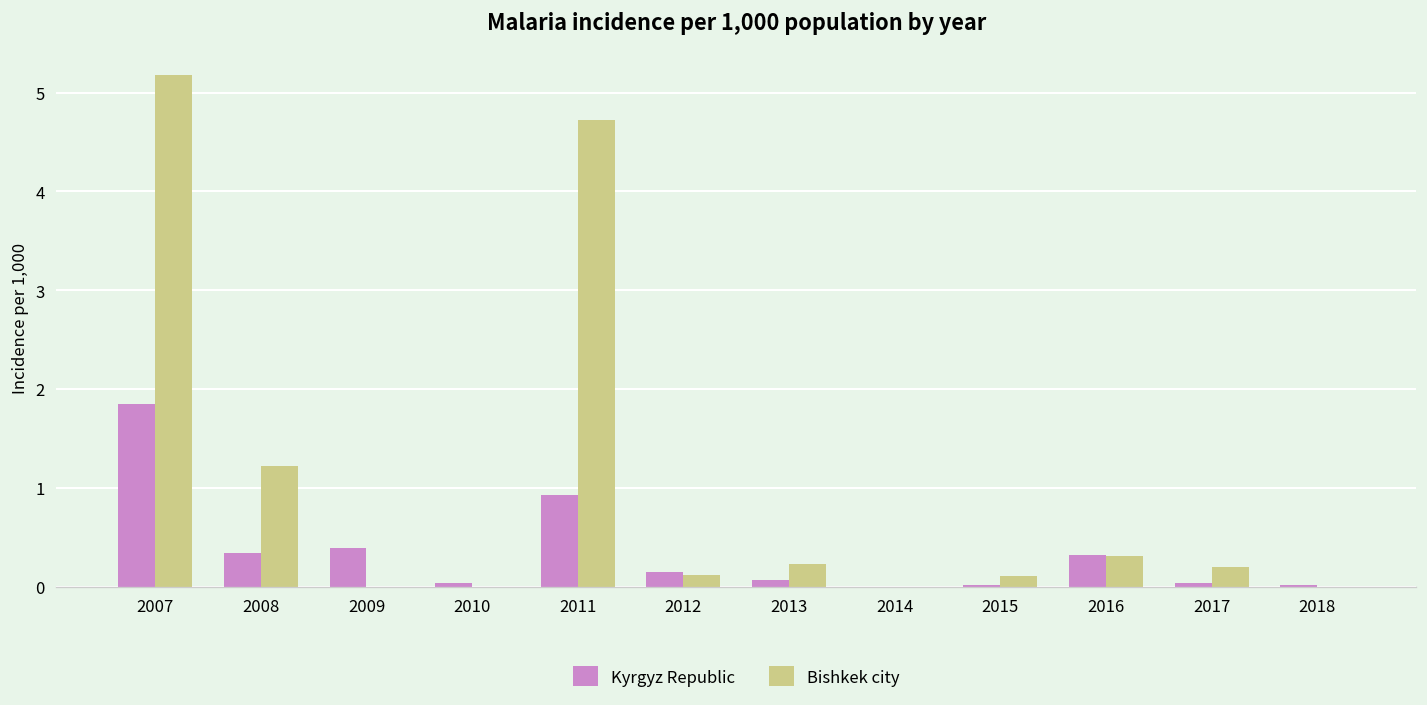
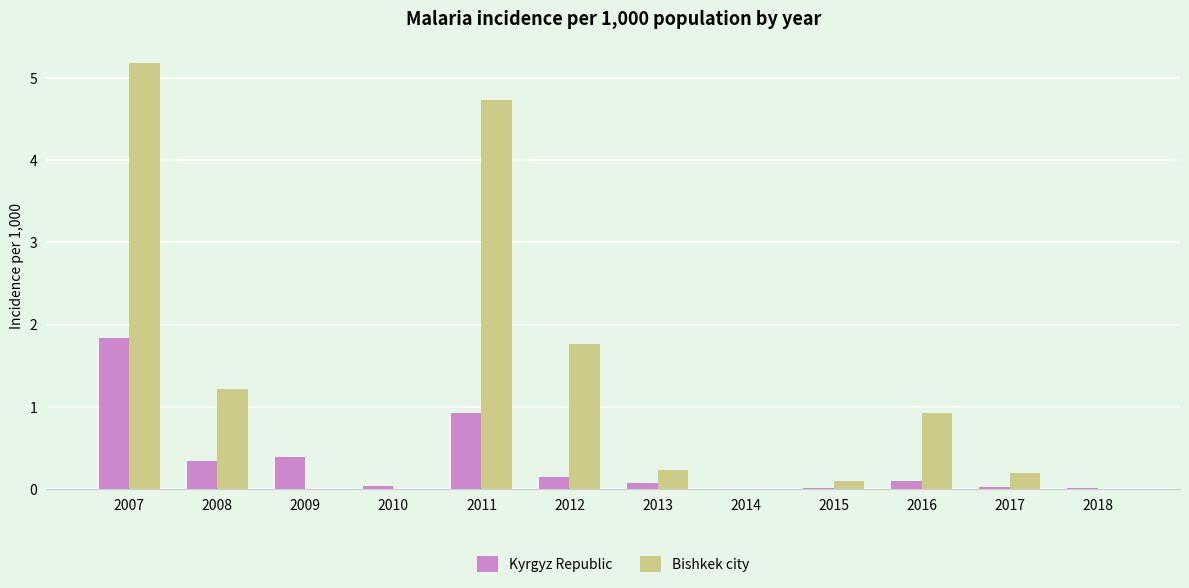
Bishkek city, 2012: 0.1 -> 1.8
Kyrgyz Republic, 2016: 0.3 -> 0.1
Bishkek city, 2016: 0.3 -> 0.9
